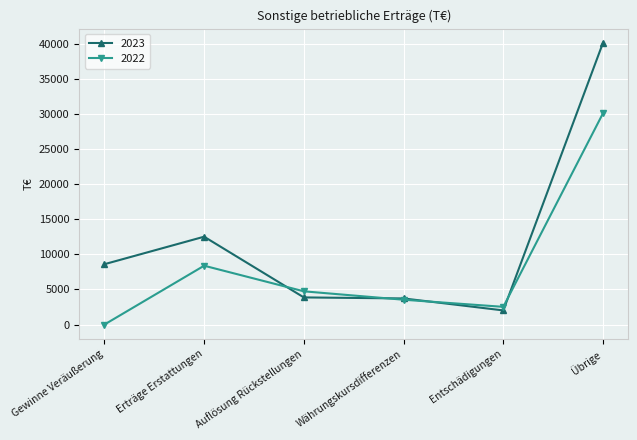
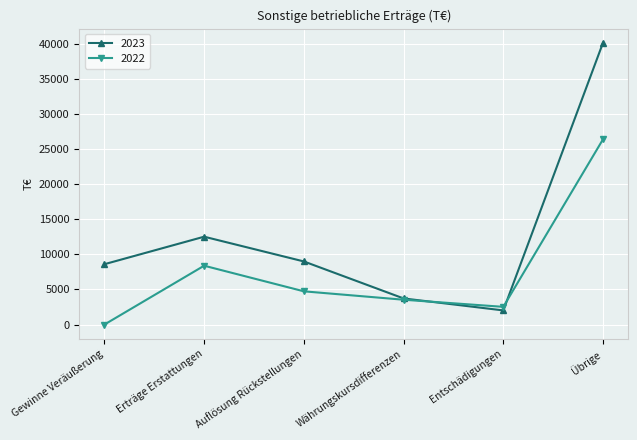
2023, Auflösung Rückstellungen: 4000 -> 9000
2022, Übrige: 30000 -> 26000
